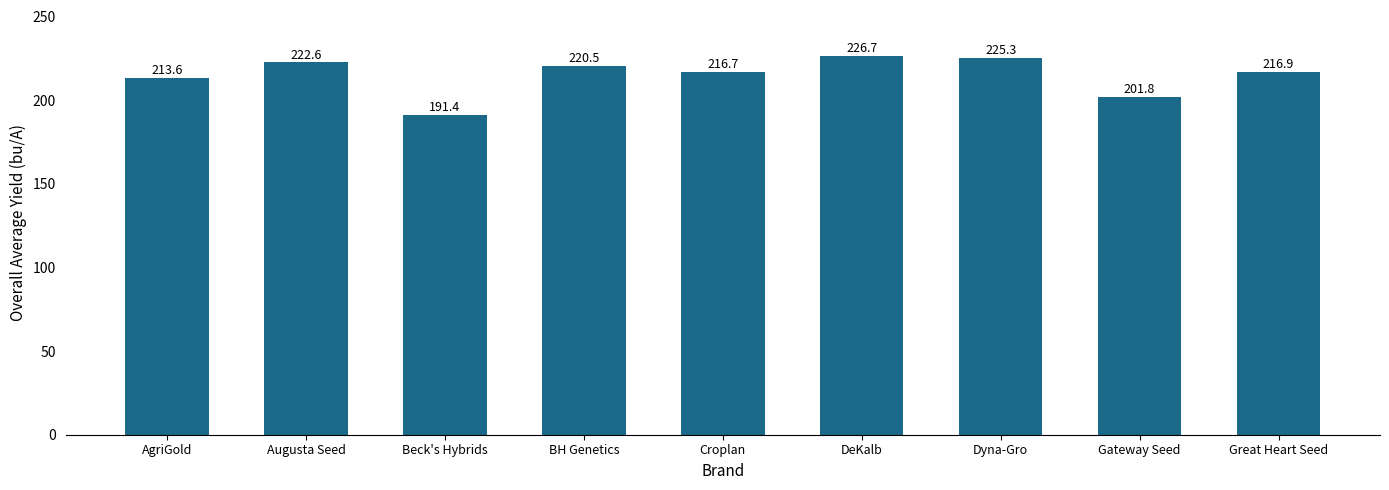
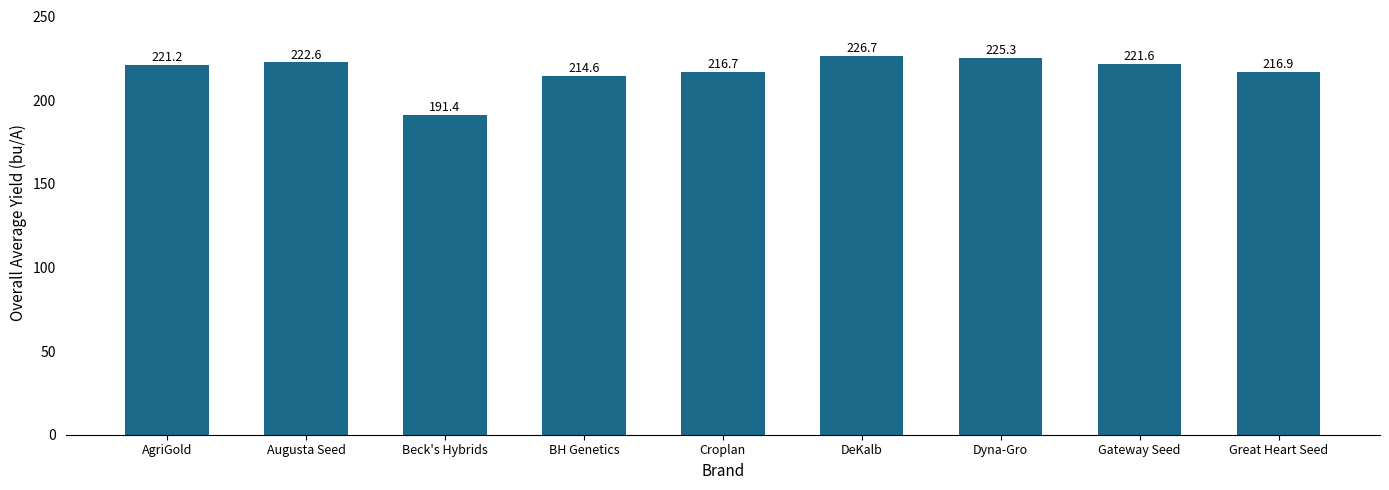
AgriGold: 213.6 -> 221.2
BH Genetics: 220.5 -> 214.6
Gateway Seed: 201.8 -> 221.6
